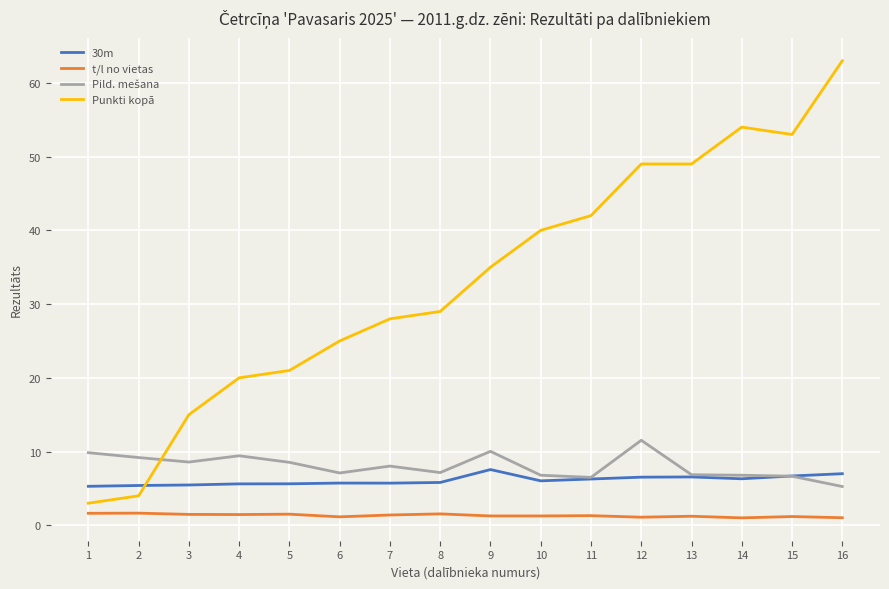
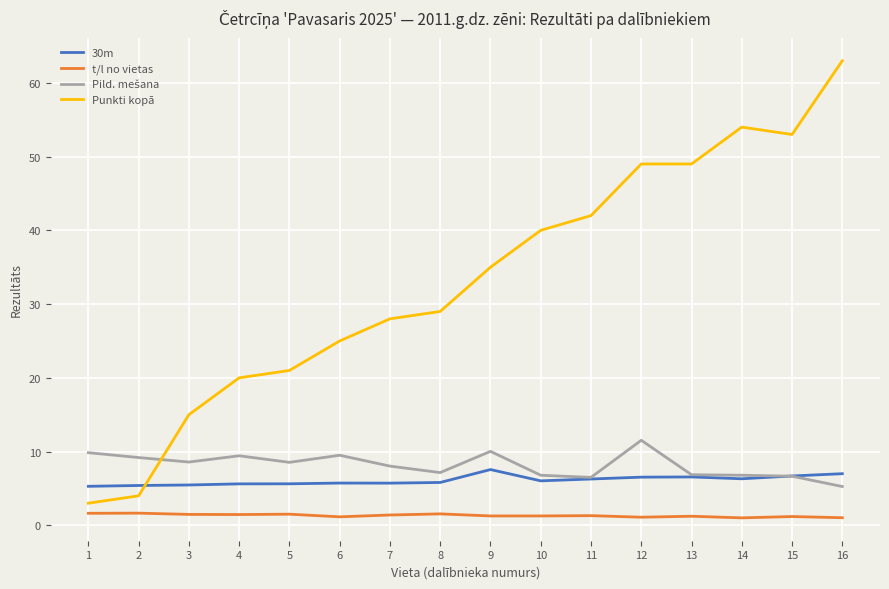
Pild. mešana, 6: 7 -> 10
